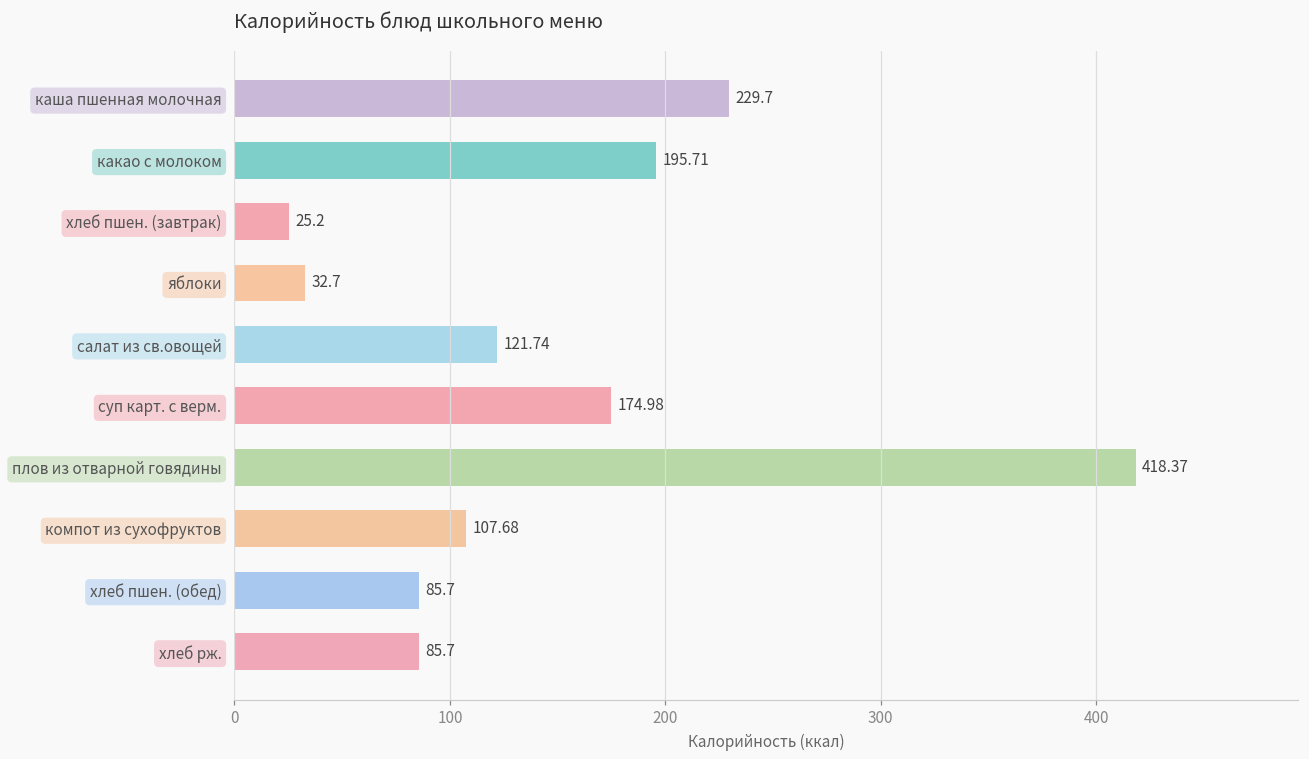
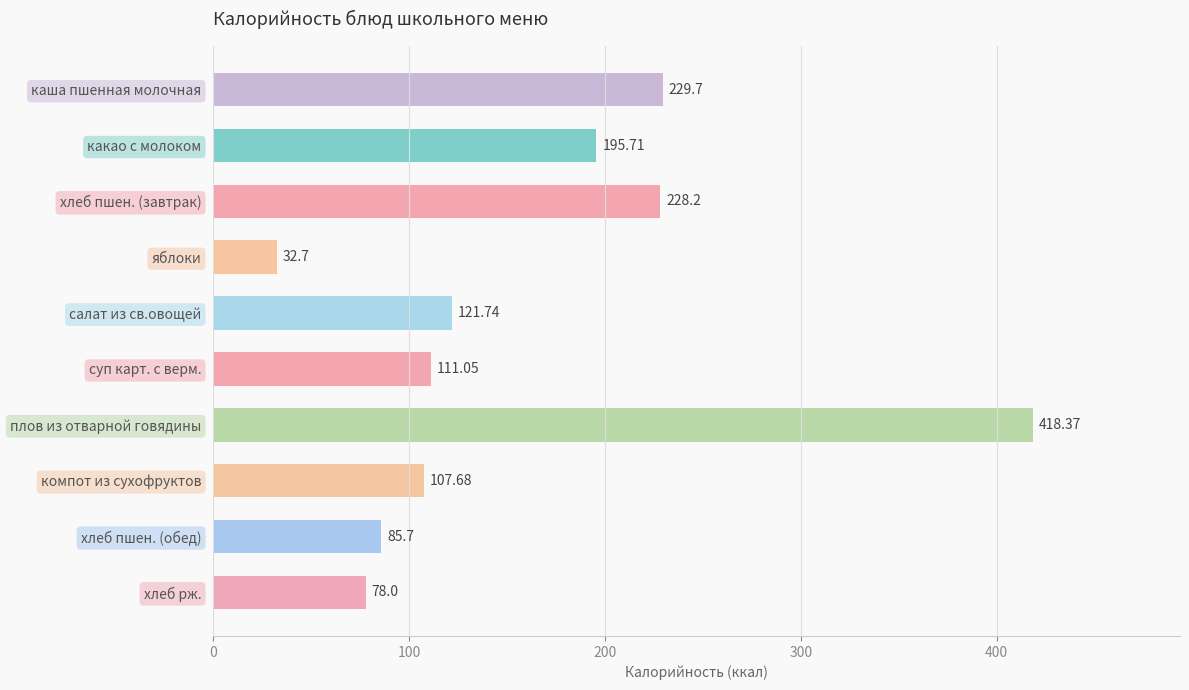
хлеб пшен. (завтрак): 25.2 -> 228.2
суп карт. с верм.: 174.98 -> 111.05
хлеб рж.: 85.7 -> 78.0
